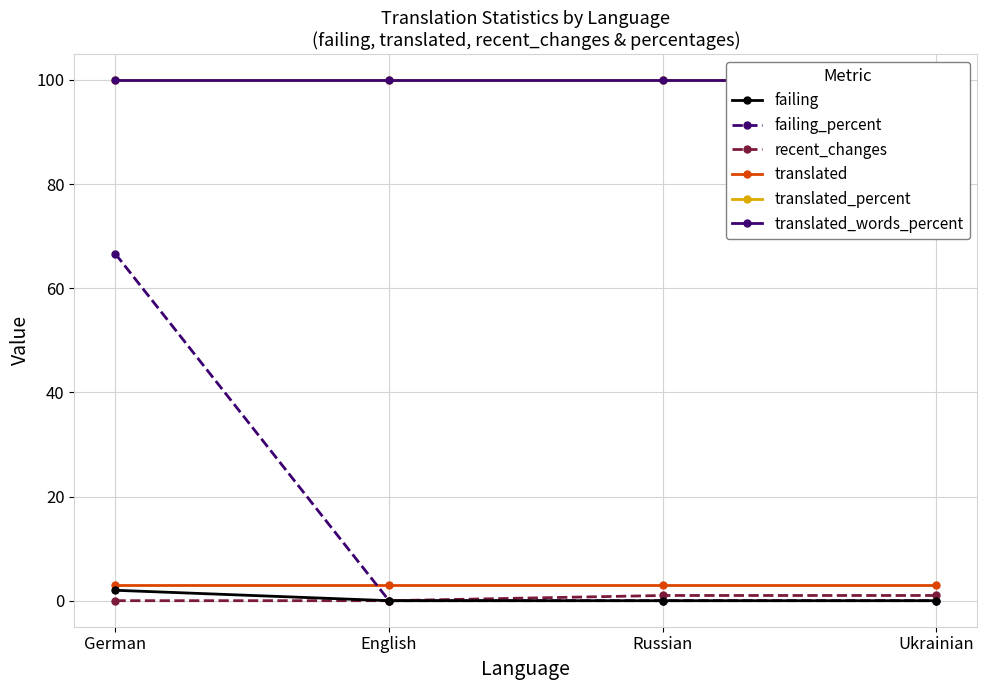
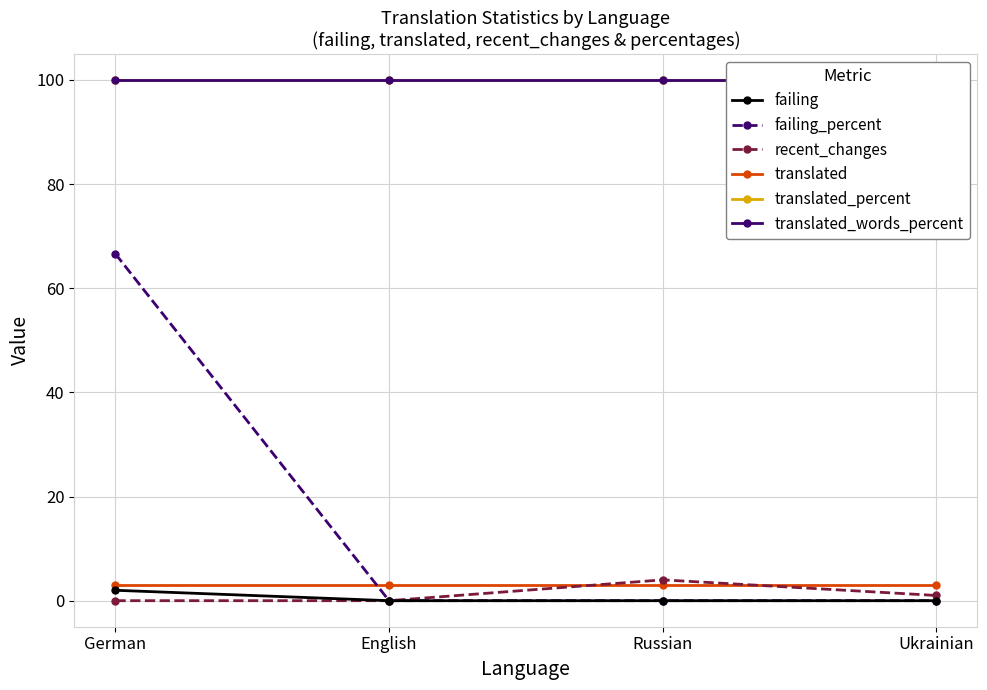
recent_changes, Russian: 1 -> 4
